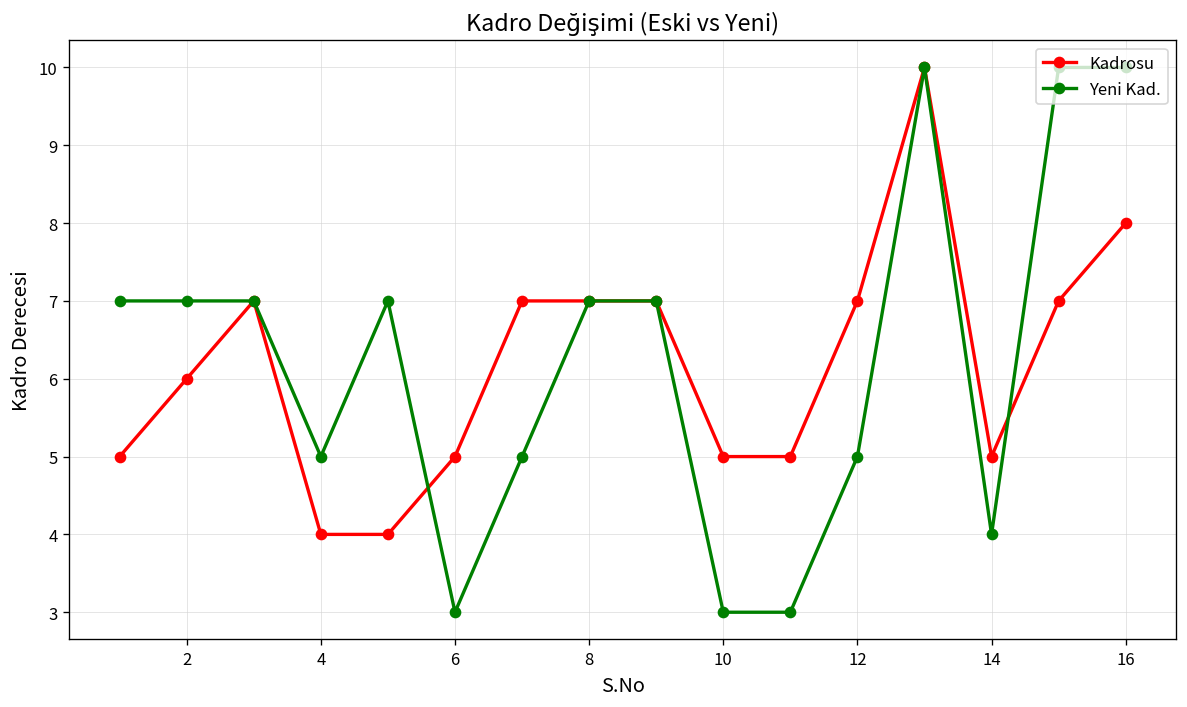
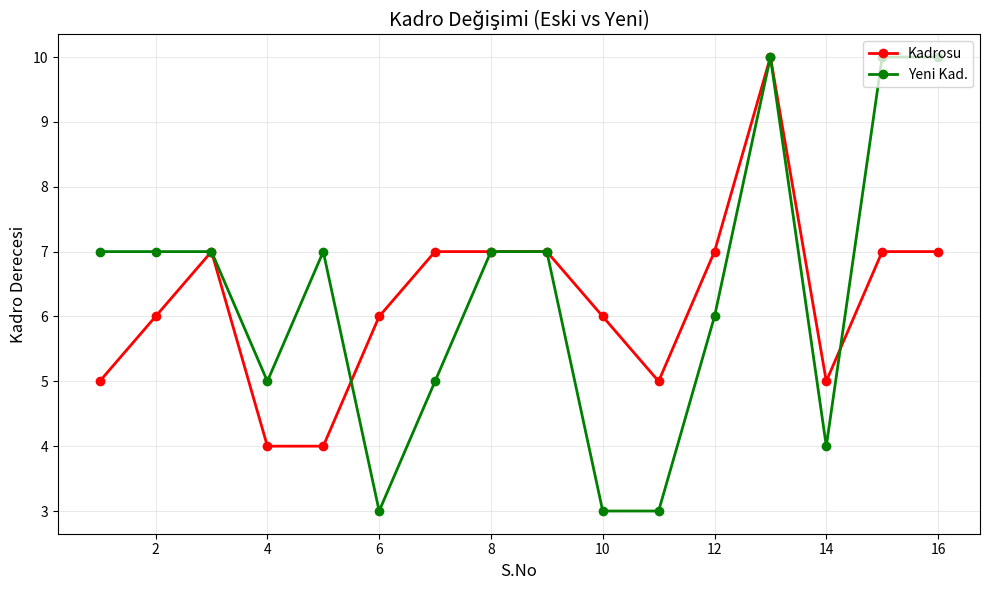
Kadrosu, 6: 5 -> 6
Kadrosu, 10: 5 -> 6
Yeni Kad., 12: 5 -> 6
Kadrosu, 16: 8 -> 7
